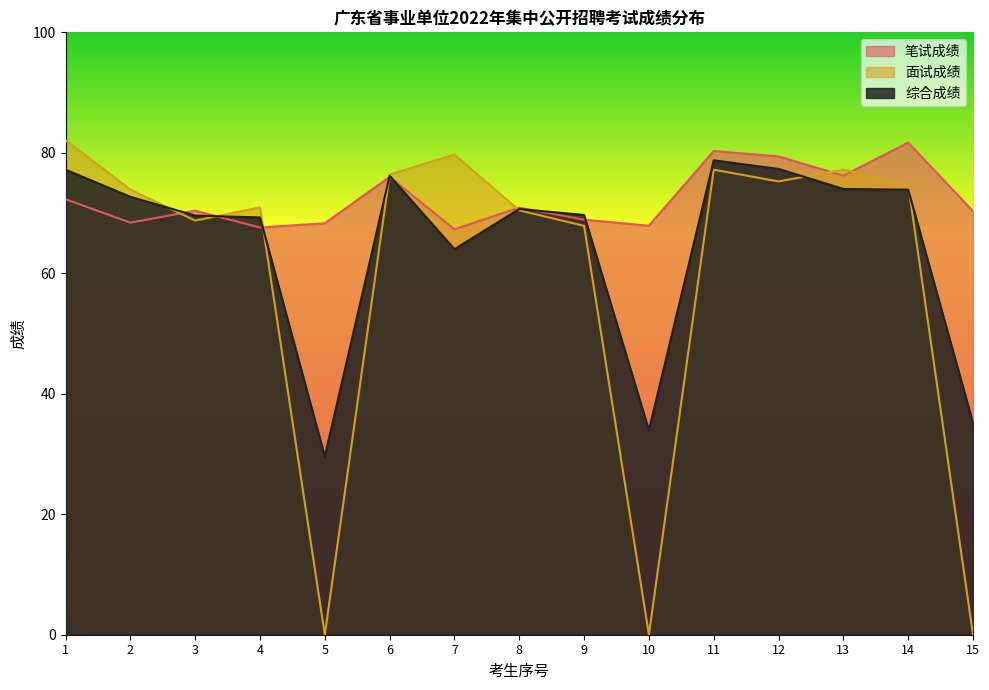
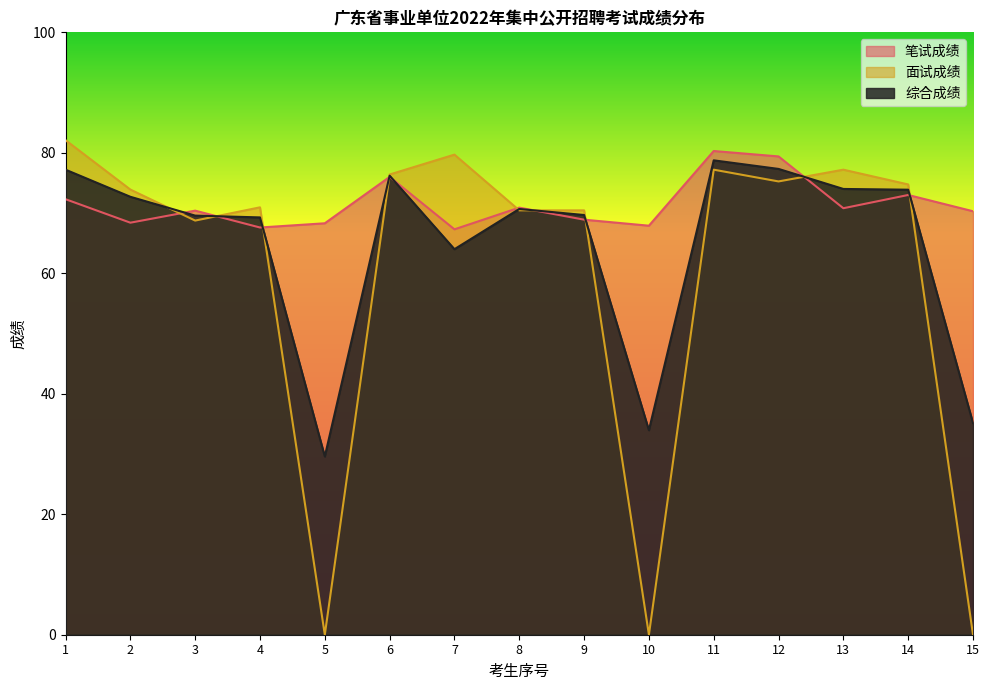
面试成绩, 9: 68 -> 70
笔试成绩, 13: 76 -> 71
笔试成绩, 14: 82 -> 73
